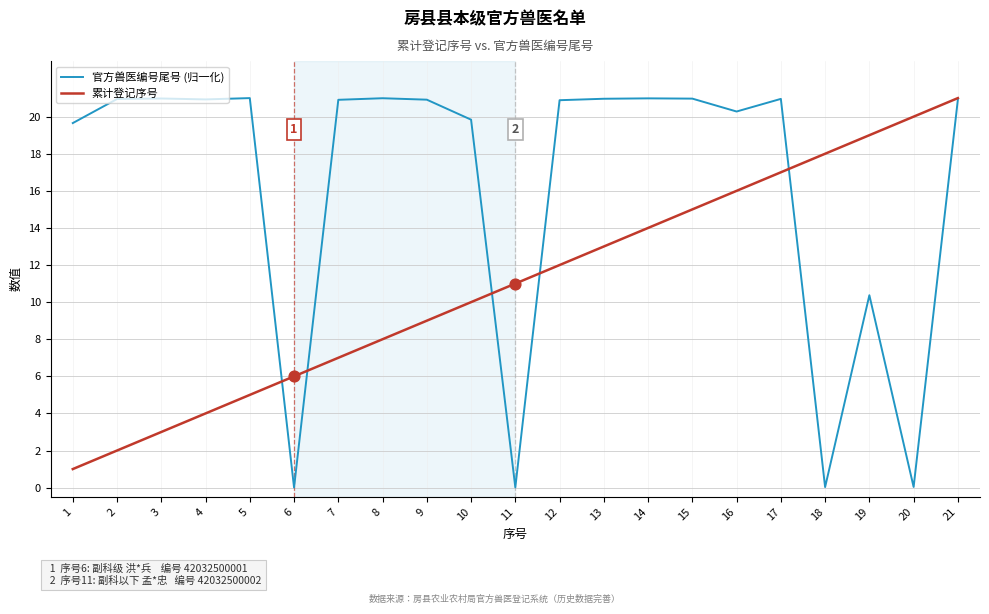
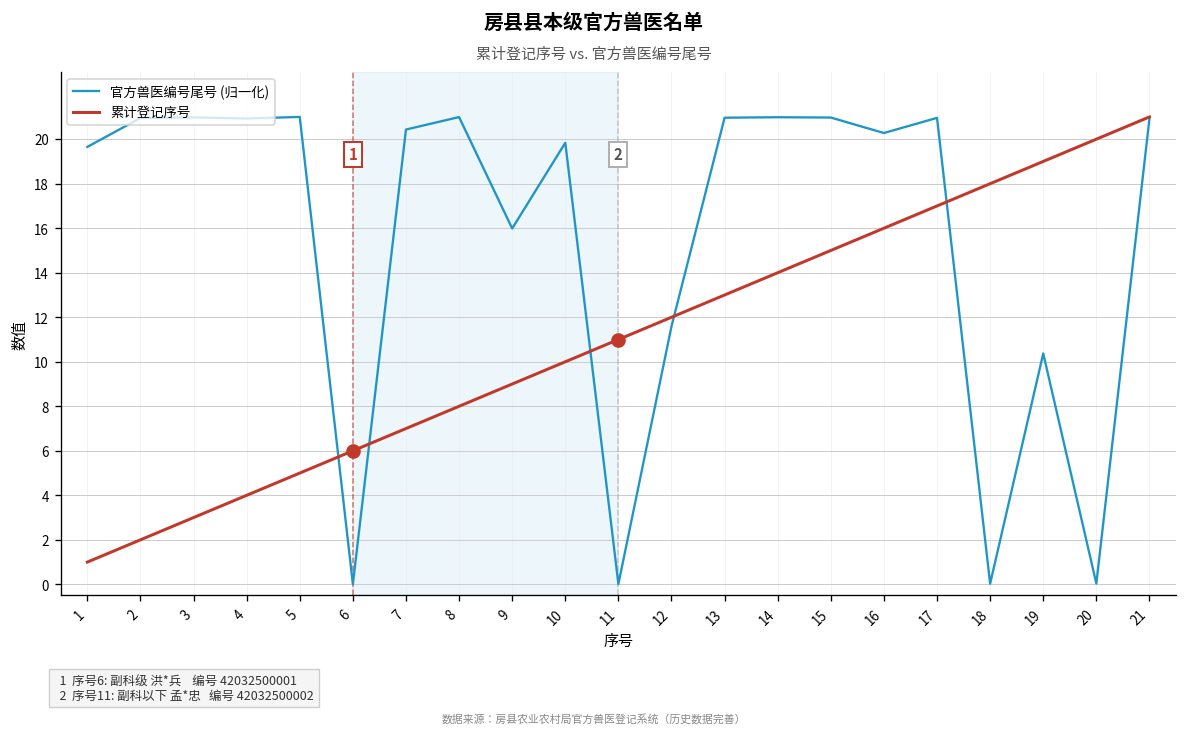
官方兽医编号尾号 (归一化), 7: 20.9 -> 20.4
官方兽医编号尾号 (归一化), 9: 20.9 -> 16.0
官方兽医编号尾号 (归一化), 12: 20.9 -> 11.6
